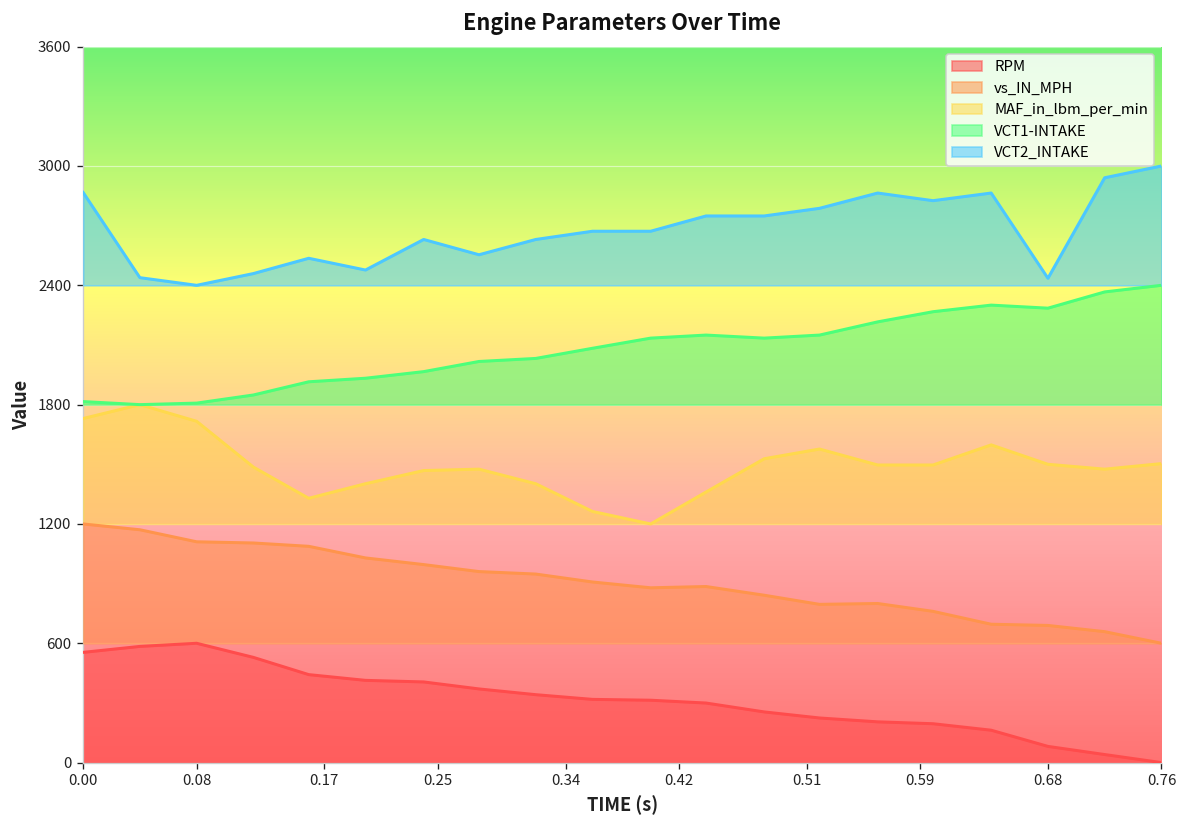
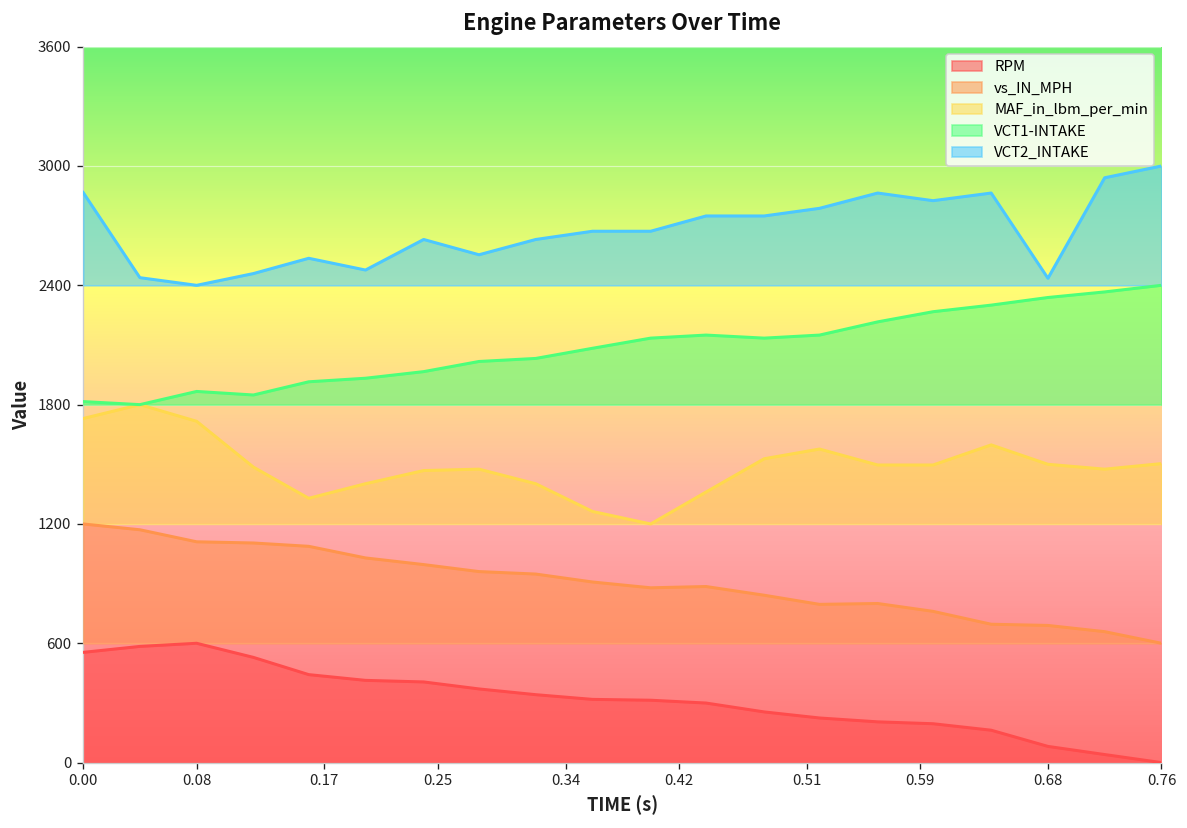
VCT1-INTAKE, 0.08: 1810 -> 1870
VCT1-INTAKE, 0.68: 2290 -> 2340
